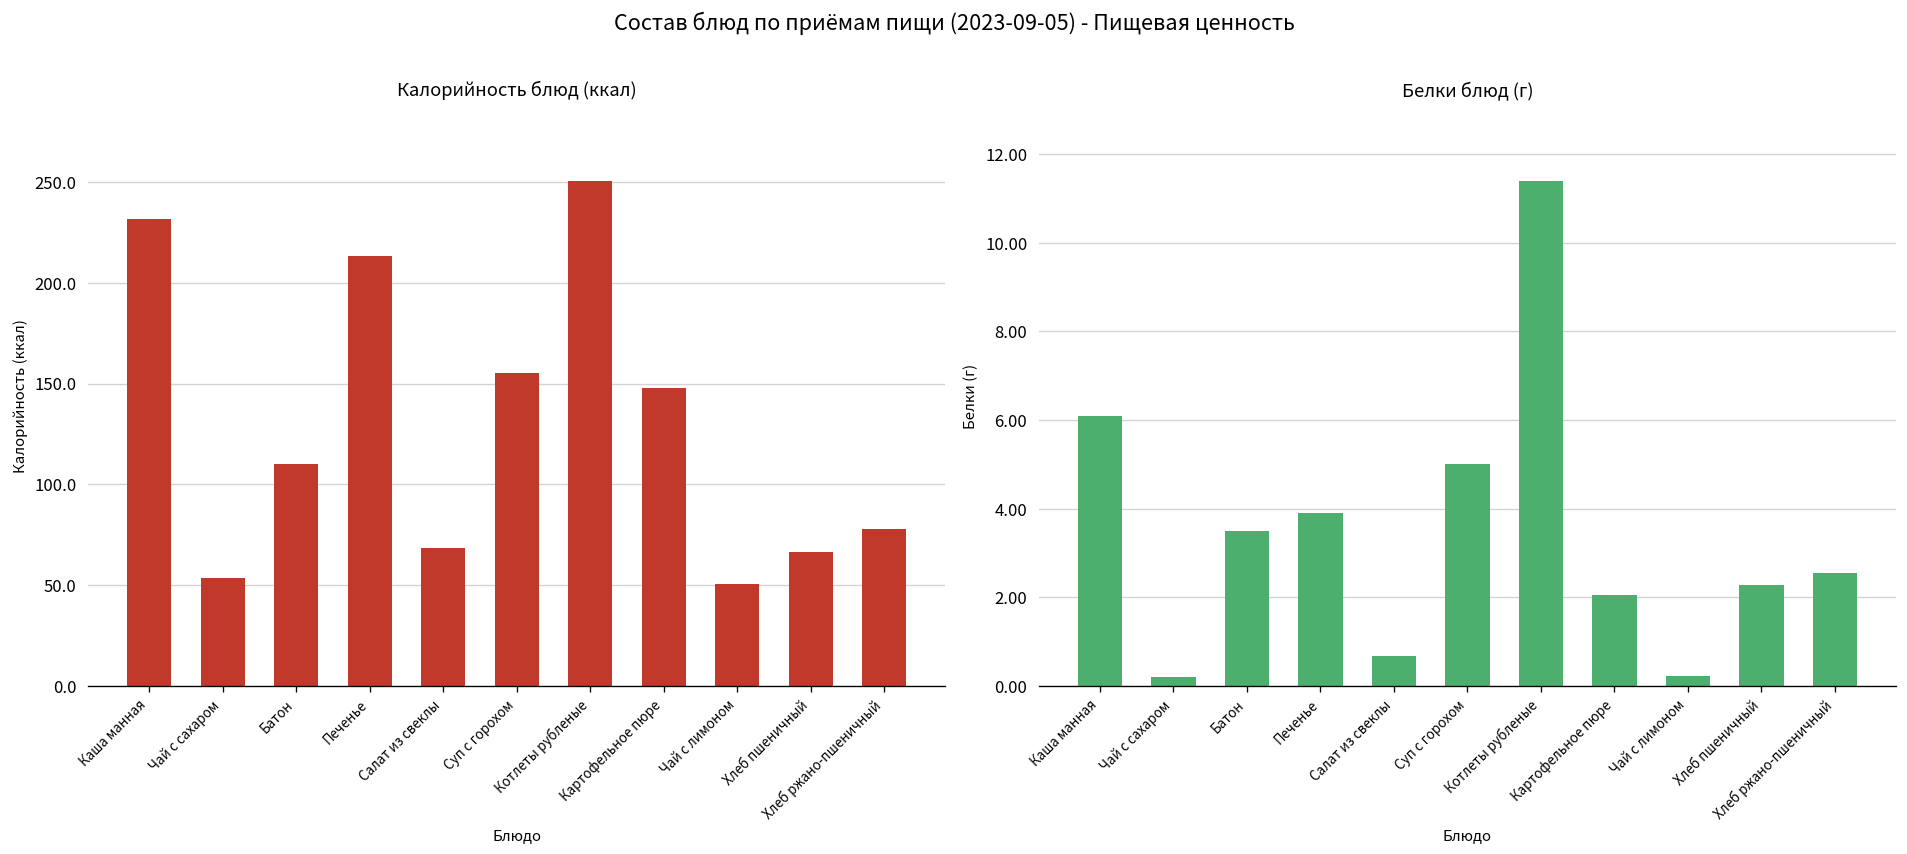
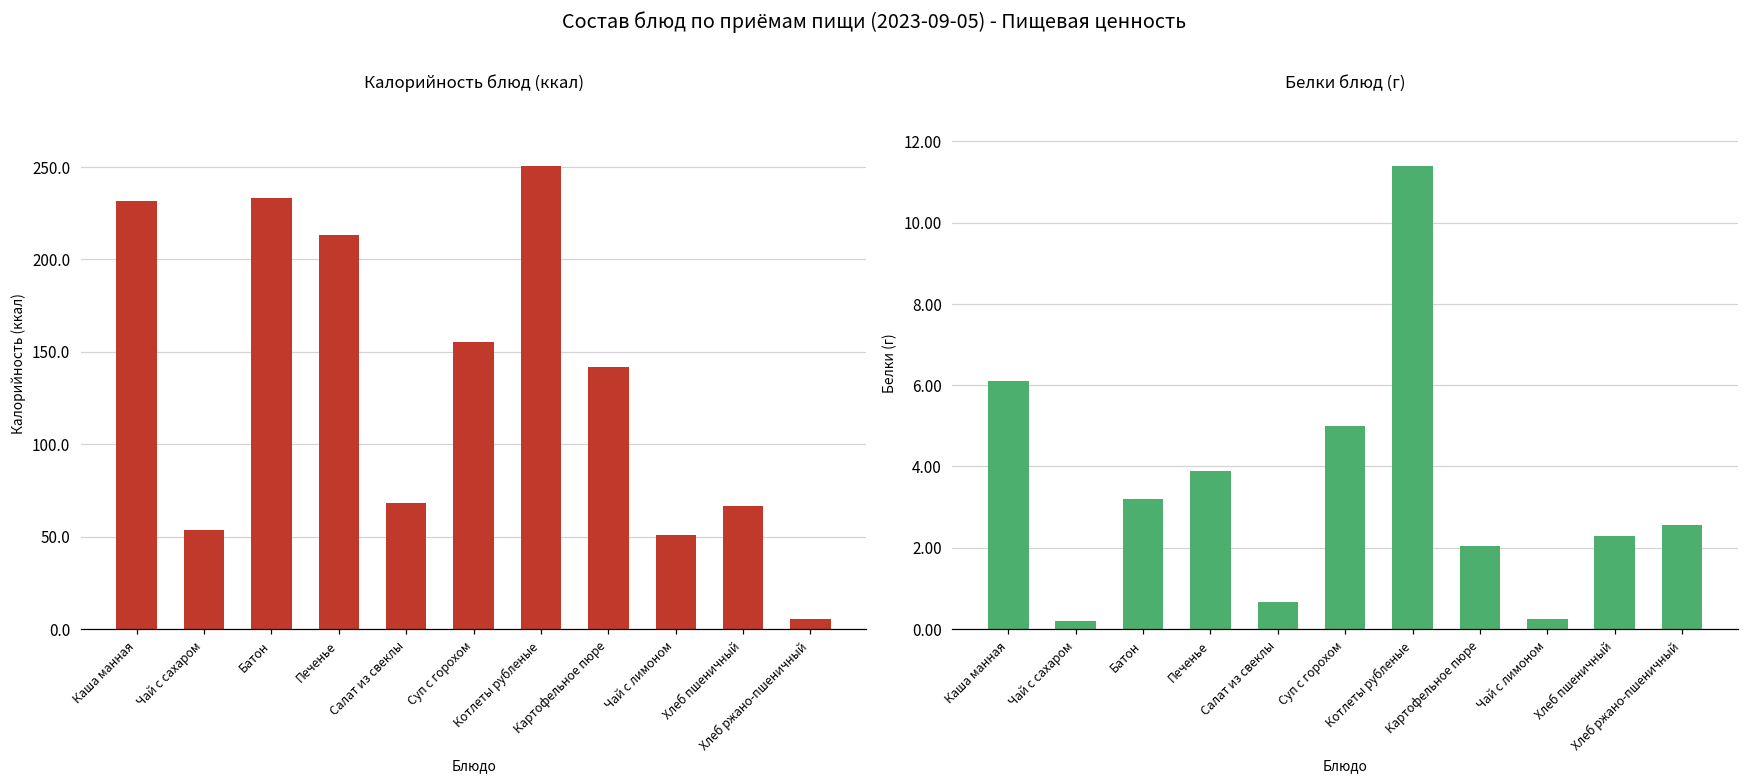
Калорийность блюд (ккал), Батон: 110 -> 233
Калорийность блюд (ккал), Картофельное пюре: 148 -> 142
Калорийность блюд (ккал), Хлеб ржано-пшеничный: 78 -> 5
Белки блюд (г), Батон: 3.5 -> 3.2
